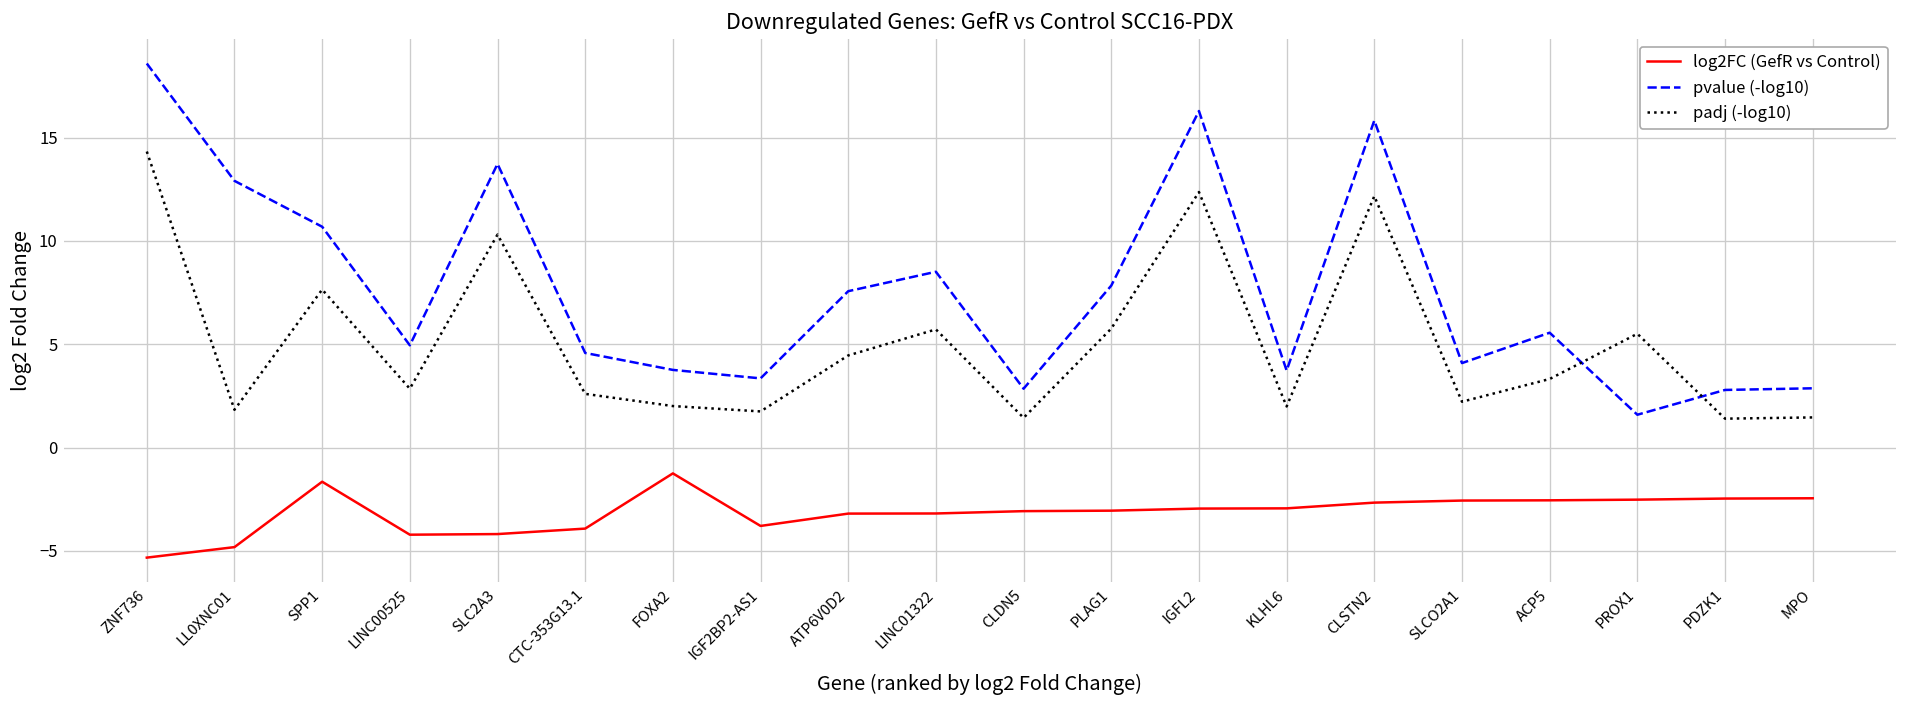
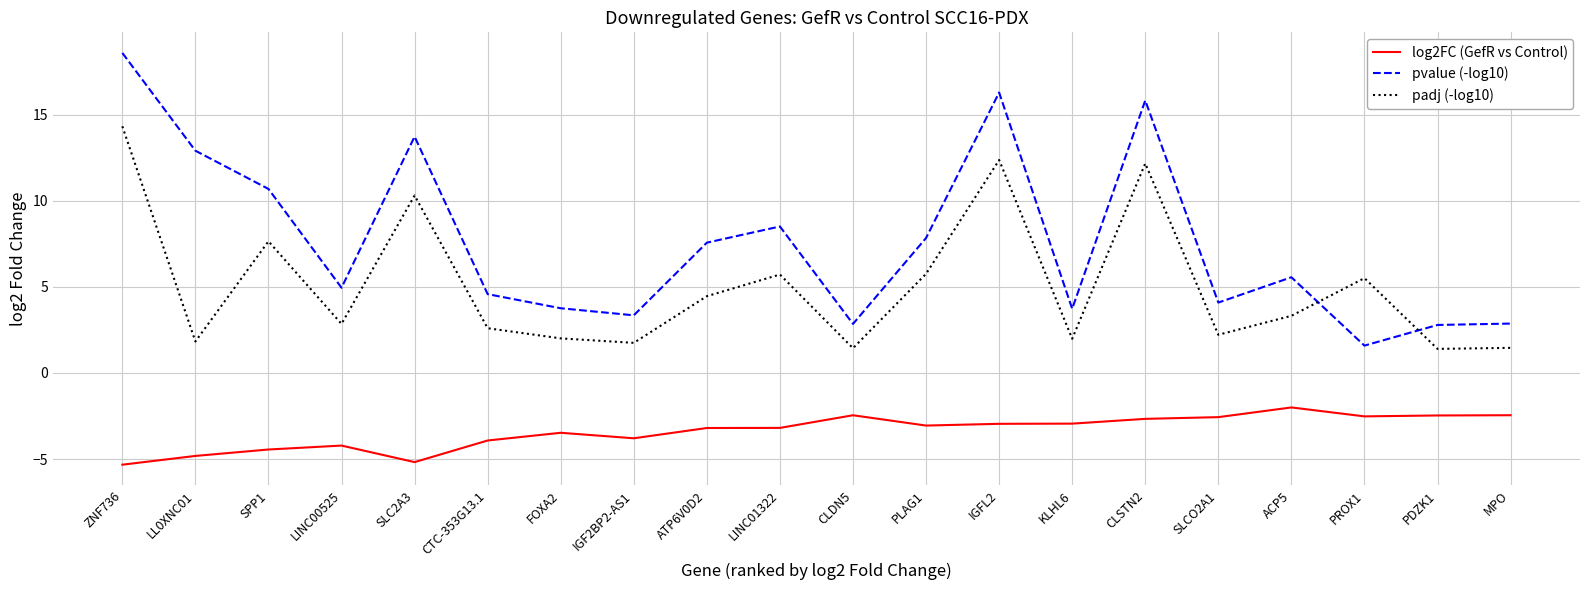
log2FC (GefR vs Control), SPP1: -1.7 -> -4.4
log2FC (GefR vs Control), SLC2A3: -4.2 -> -5.2
log2FC (GefR vs Control), FOXA2: -1.2 -> -3.5
log2FC (GefR vs Control), CLDN5: -3.1 -> -2.5
log2FC (GefR vs Control), ACP5: -2.6 -> -2.0
